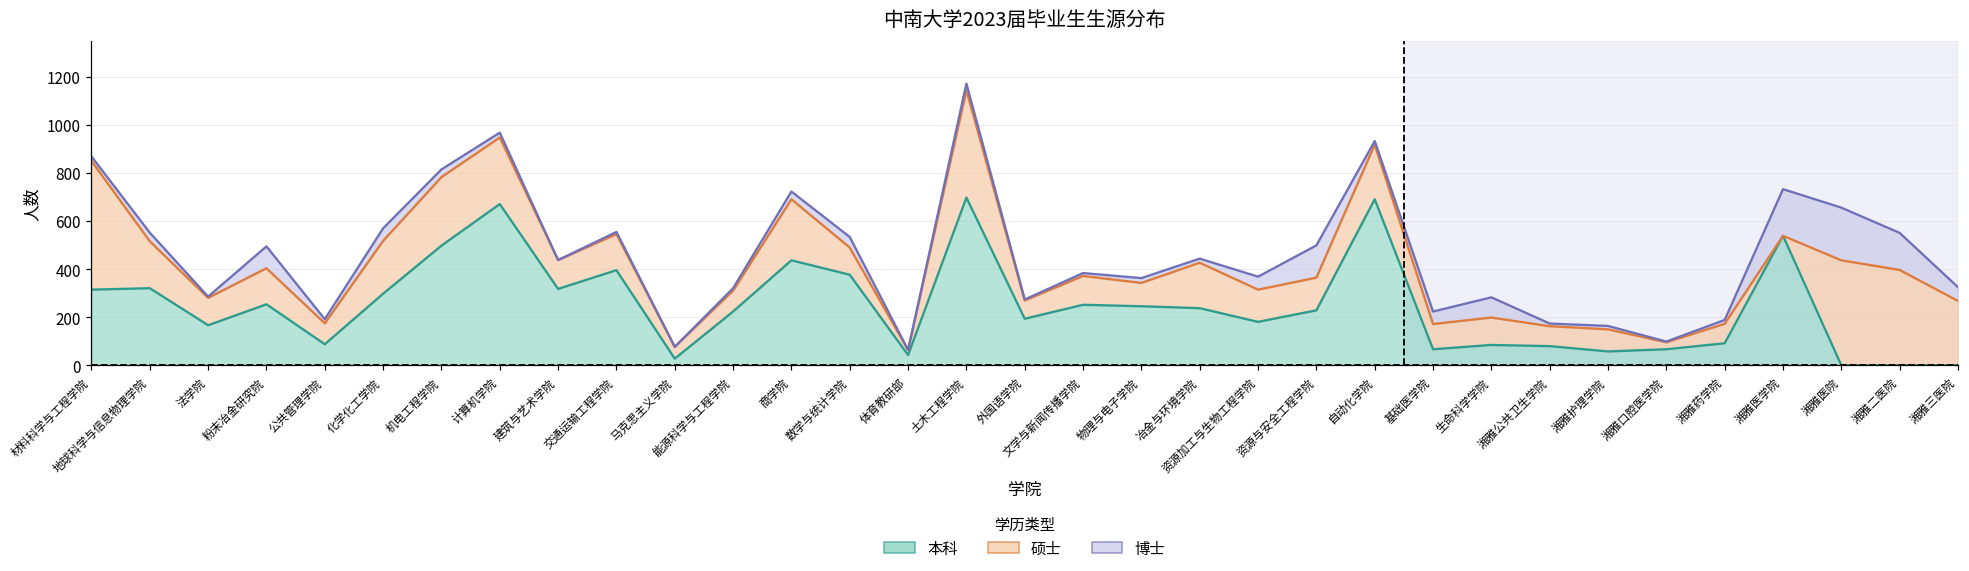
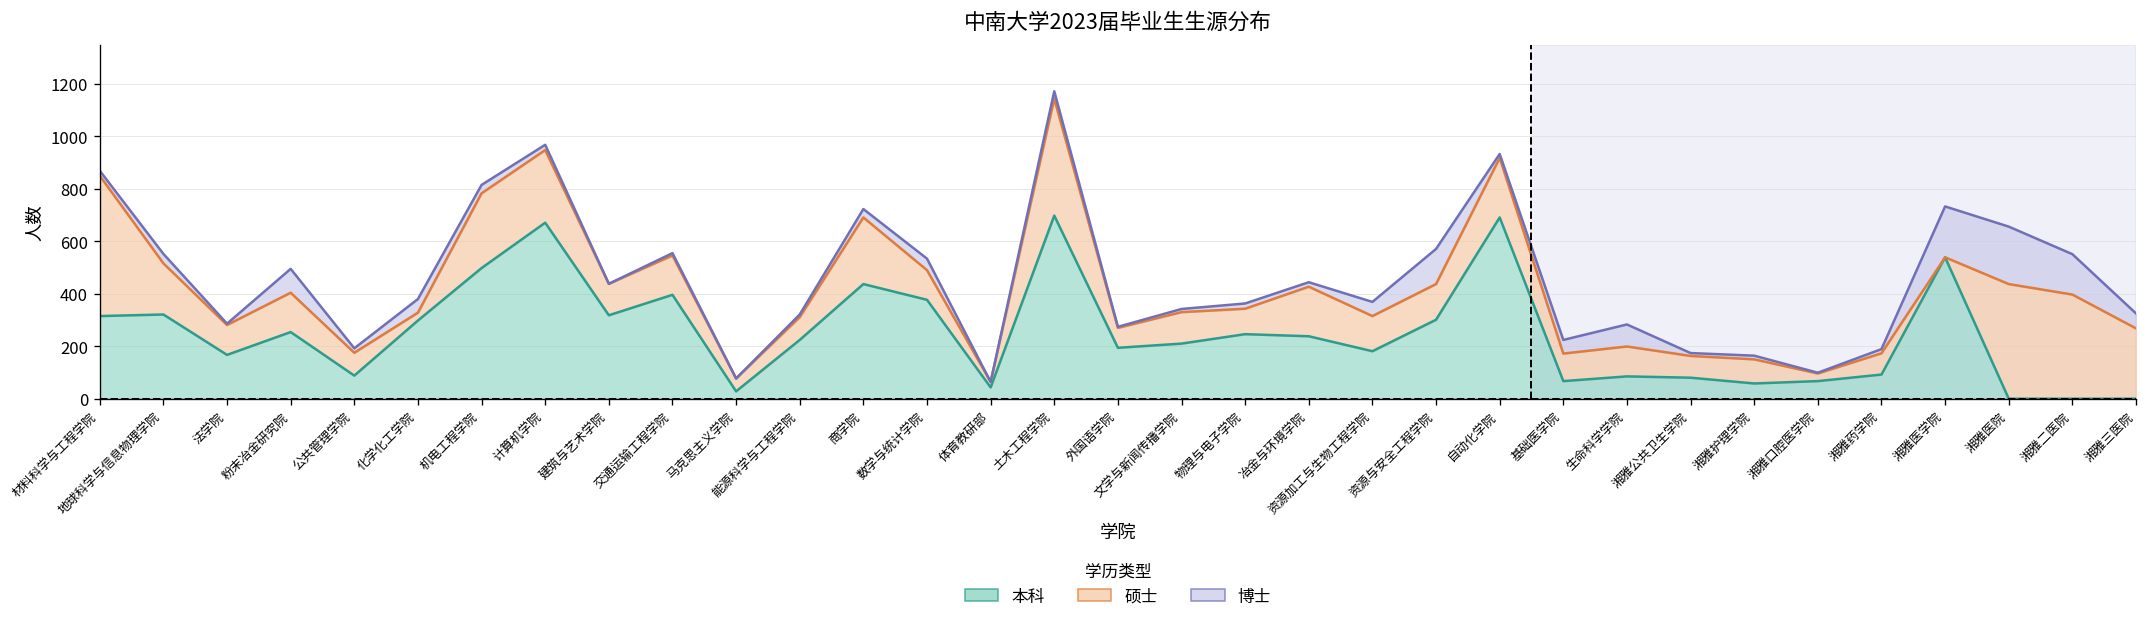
硕士, 化学化工学院: 220 -> 30
本科, 文学与新闻传播学院: 250 -> 210
本科, 资源与安全工程学院: 230 -> 300
